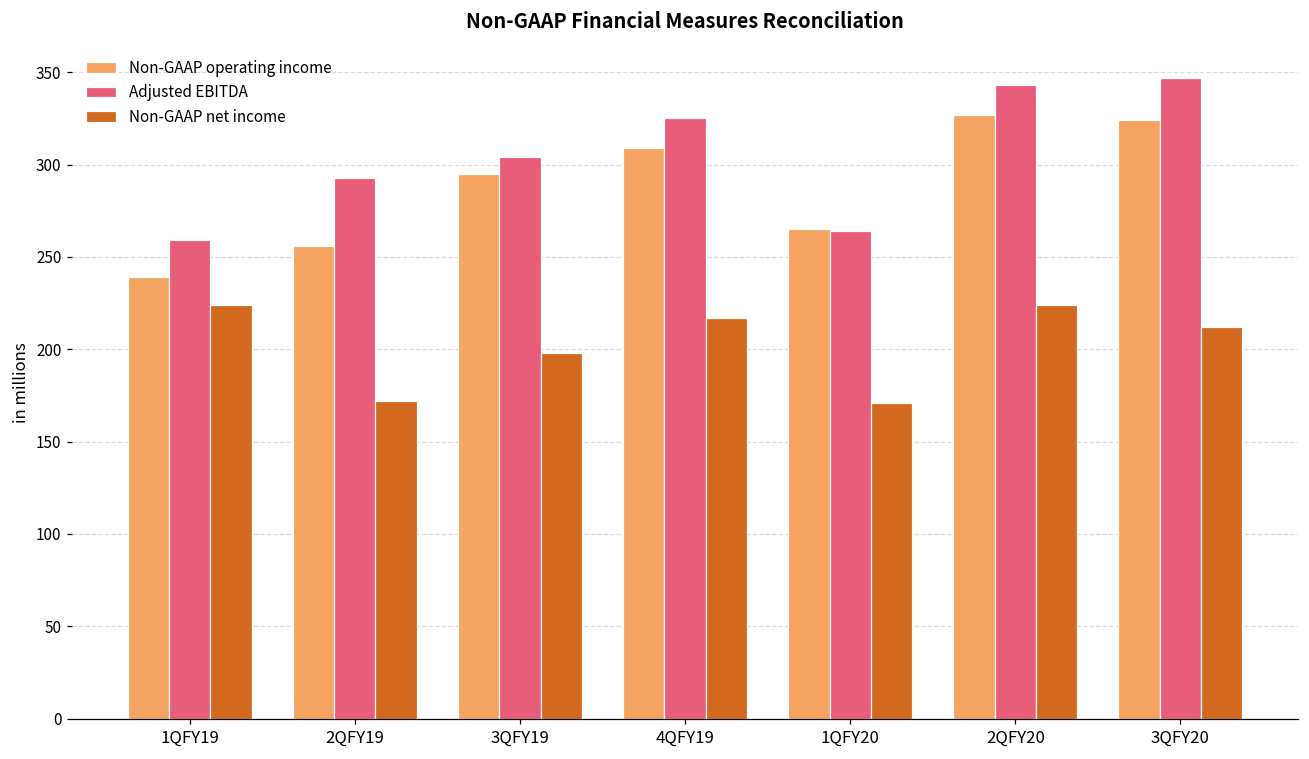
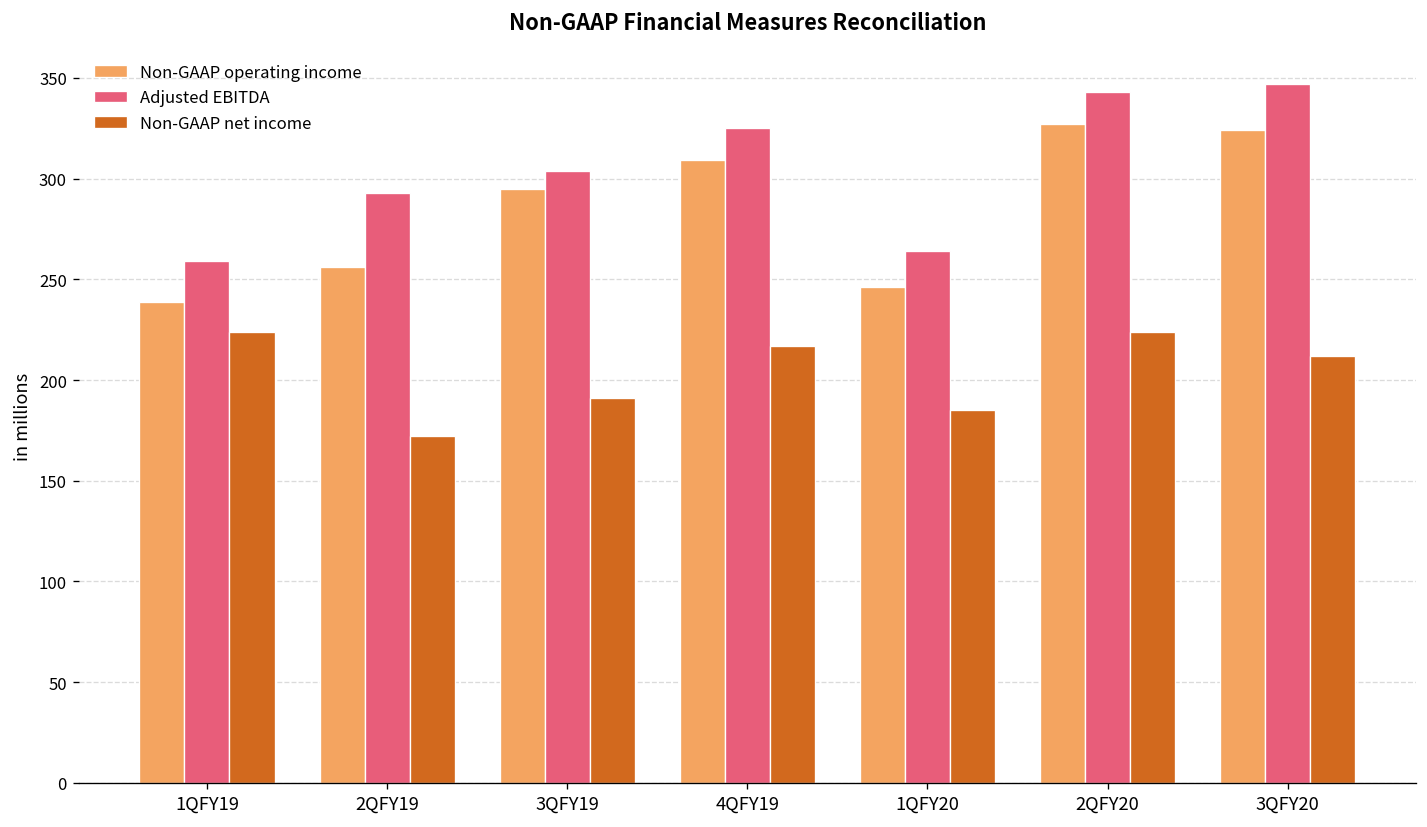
Non-GAAP net income, 3QFY19: 198 -> 191
Non-GAAP operating income, 1QFY20: 265 -> 246
Non-GAAP net income, 1QFY20: 171 -> 185
